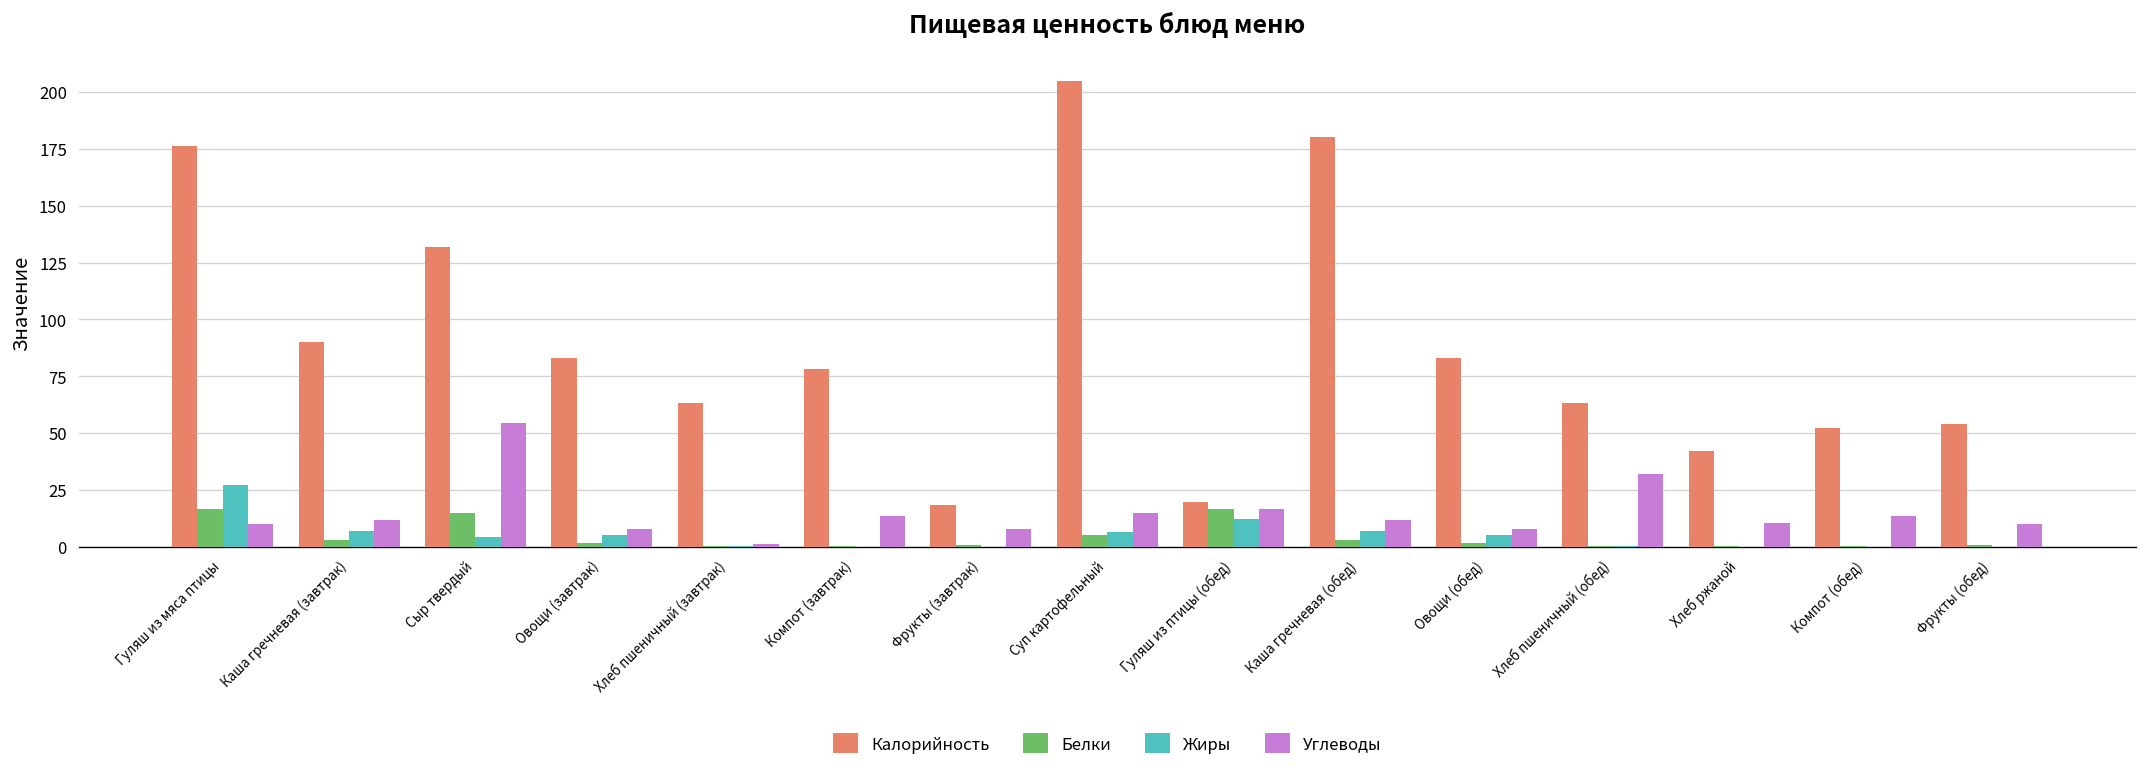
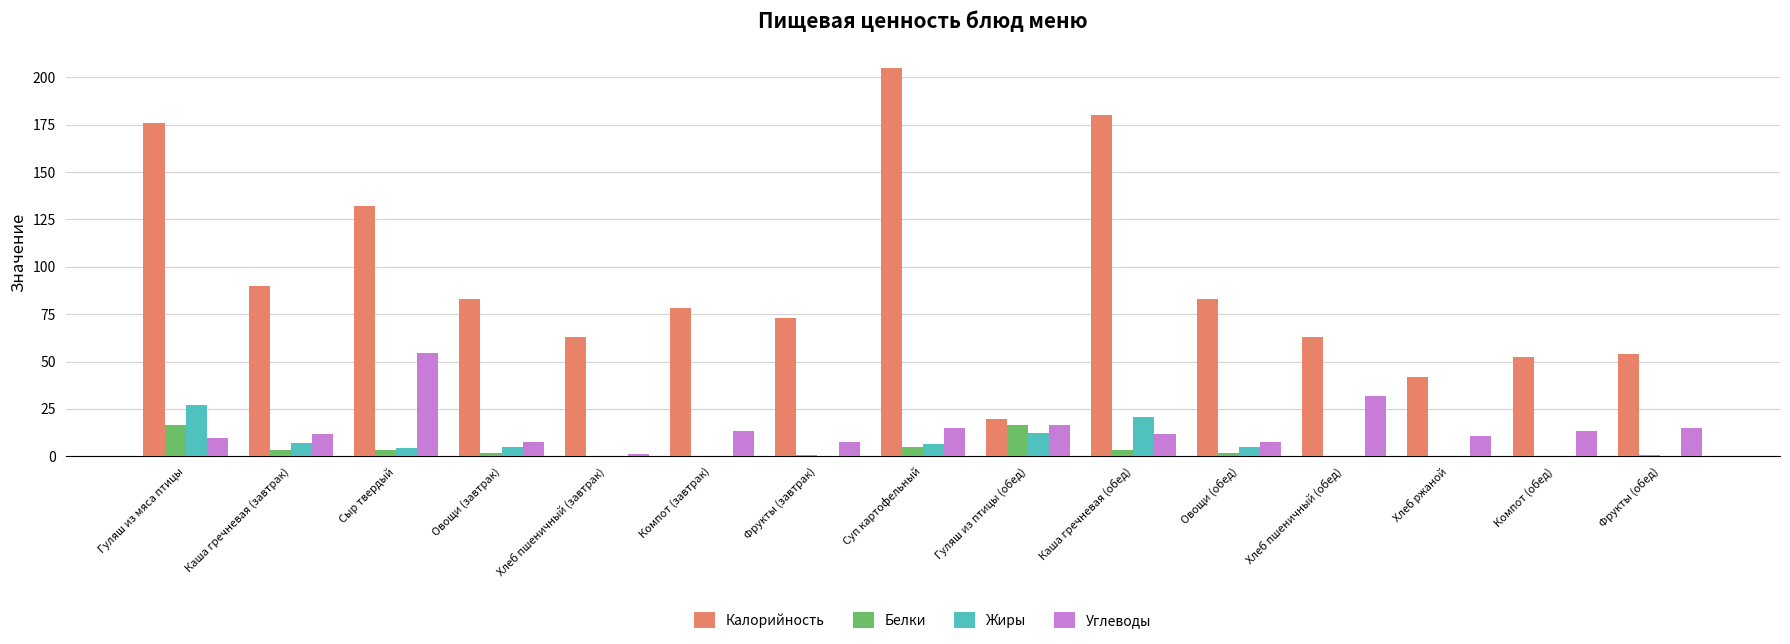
Белки, Сыр твердый: 15 -> 3
Калорийность, Фрукты (завтрак): 18 -> 73
Жиры, Каша гречневая (обед): 7 -> 21
Углеводы, Фрукты (обед): 10 -> 15
